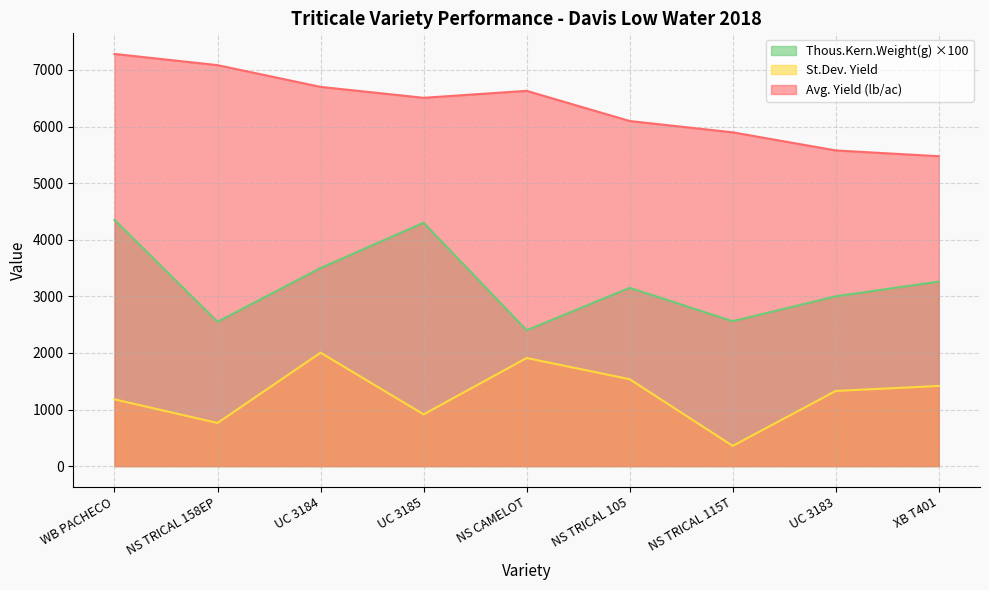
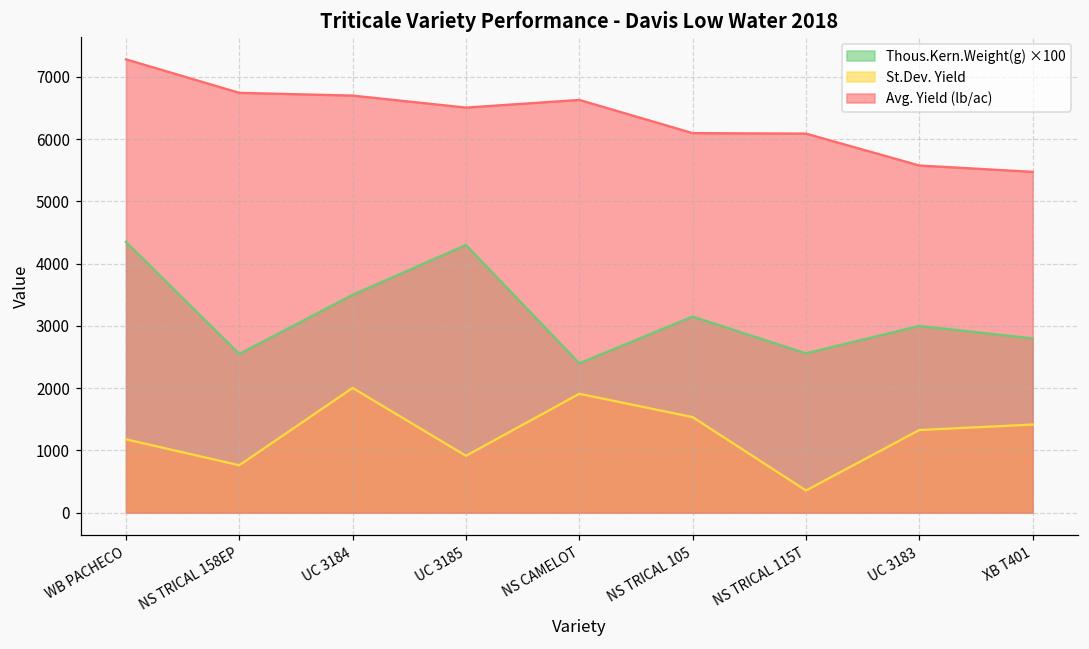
Avg. Yield (lb/ac), NS TRICAL 158EP: 7100 -> 6700
Avg. Yield (lb/ac), NS TRICAL 115T: 5900 -> 6100
Thous.Kern.Weight(g) ×100, XB T401: 3300 -> 2800
